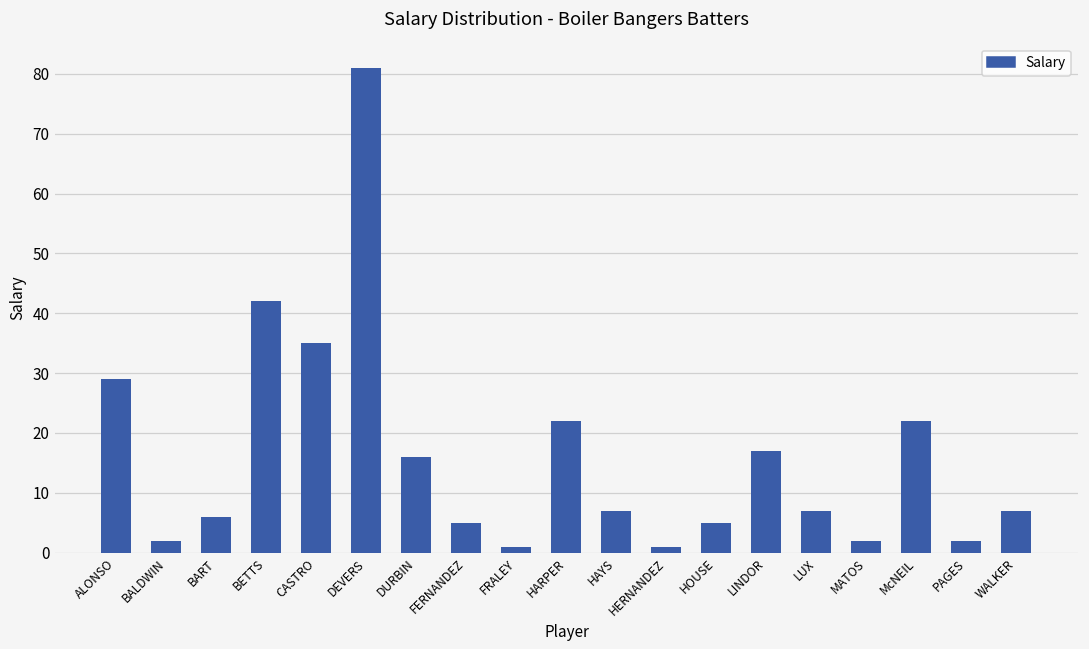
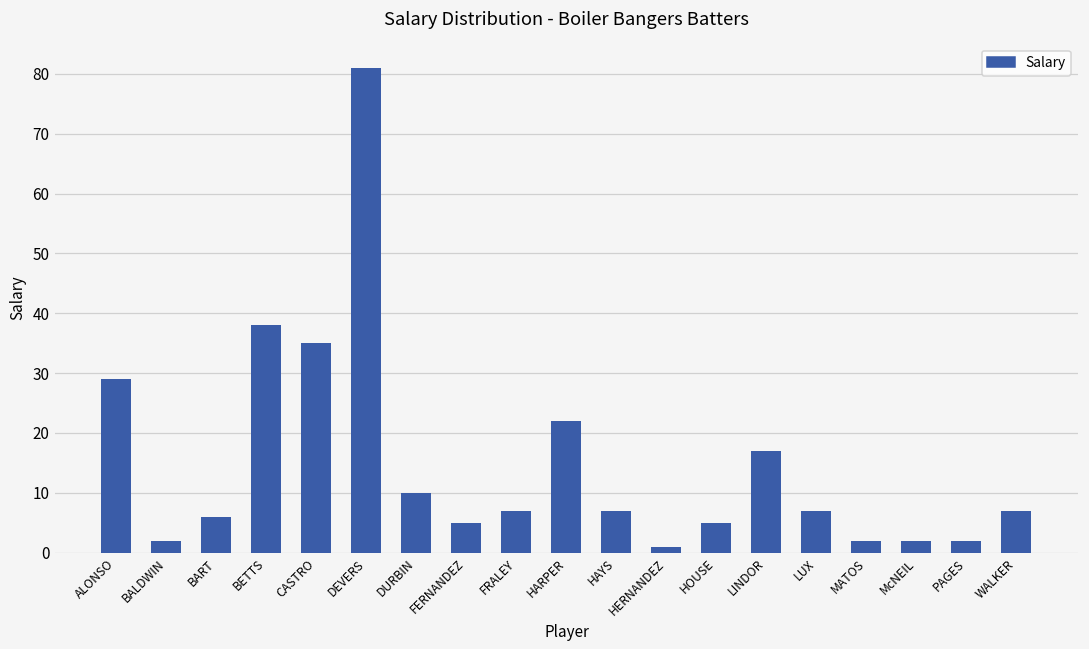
BETTS: 42 -> 38
DURBIN: 16 -> 10
FRALEY: 1 -> 7
McNEIL: 22 -> 2
